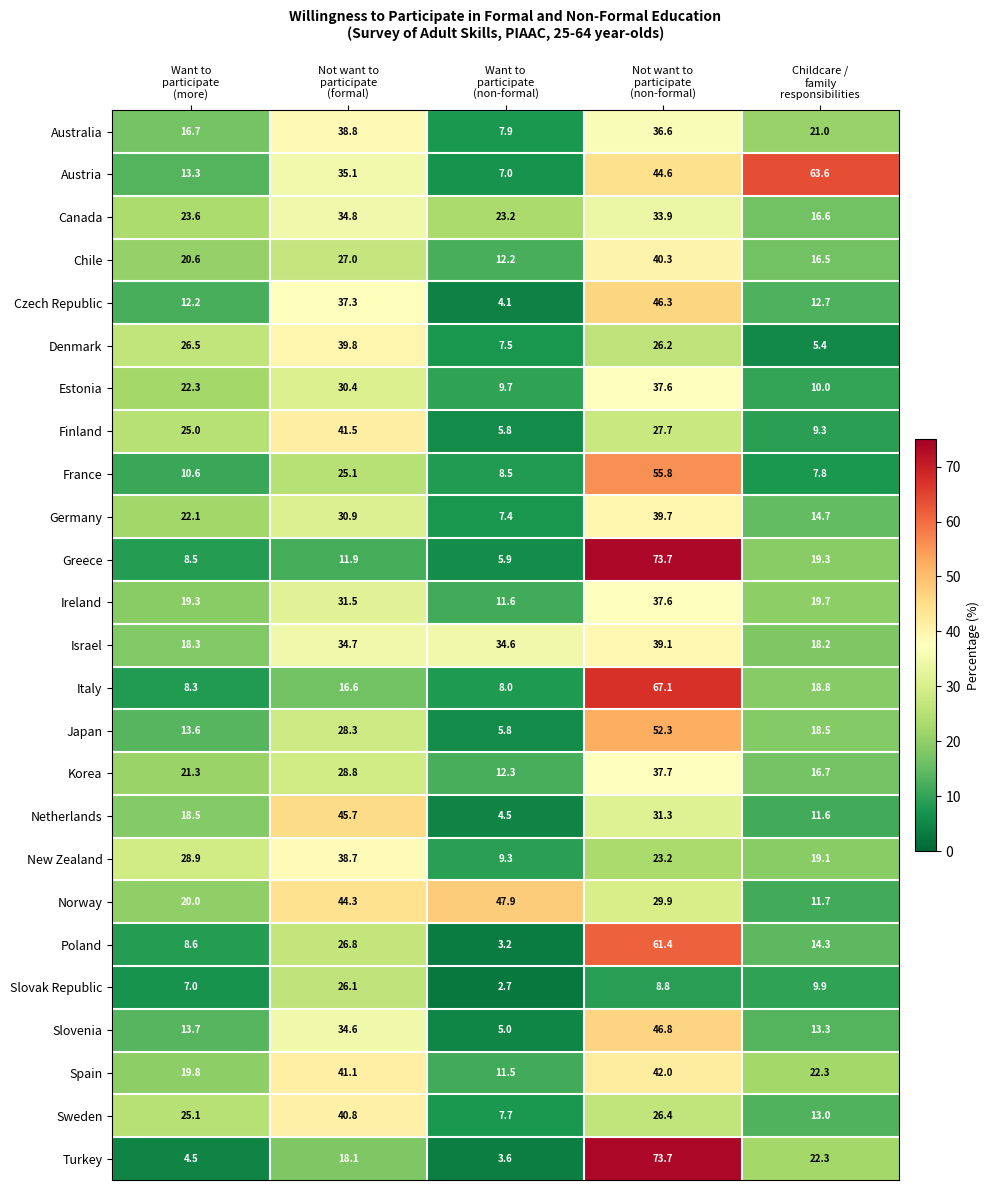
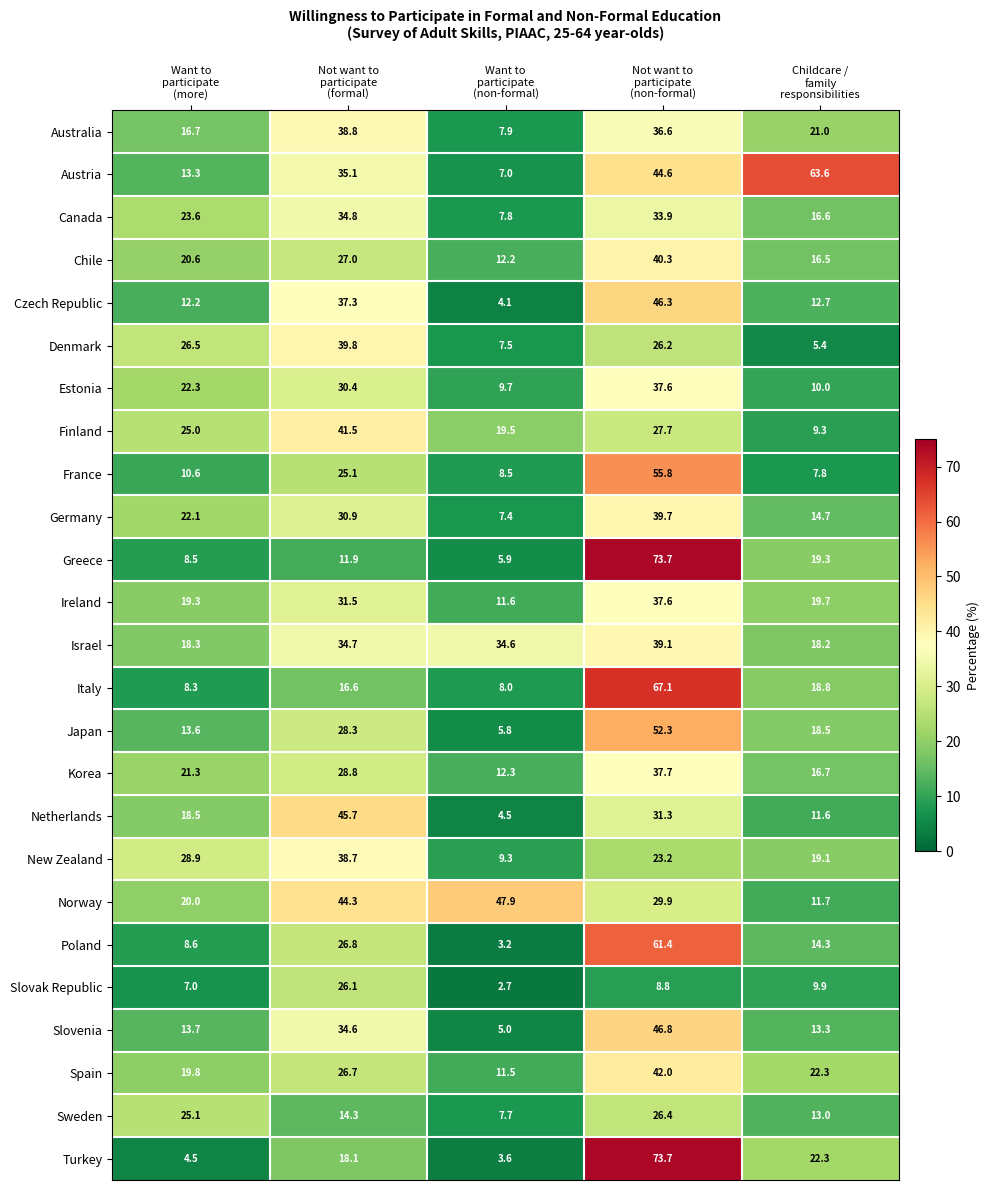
Canada, Want to participate (non-formal): 23.2 -> 7.8
Finland, Want to participate (non-formal): 5.8 -> 19.5
Spain, Not want to participate (formal): 41.1 -> 26.7
Sweden, Not want to participate (formal): 40.8 -> 14.3
